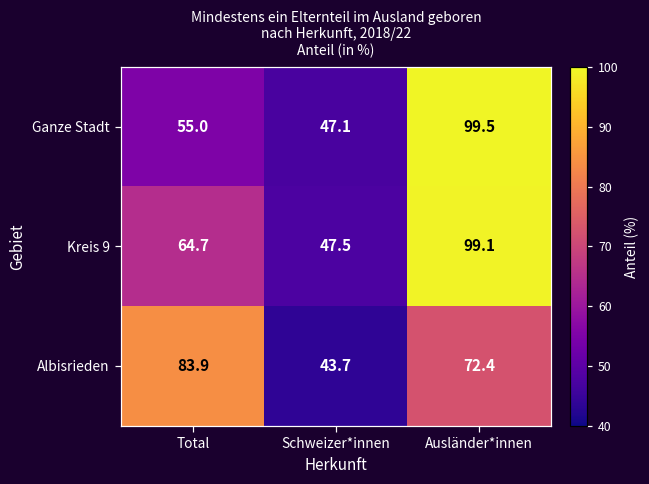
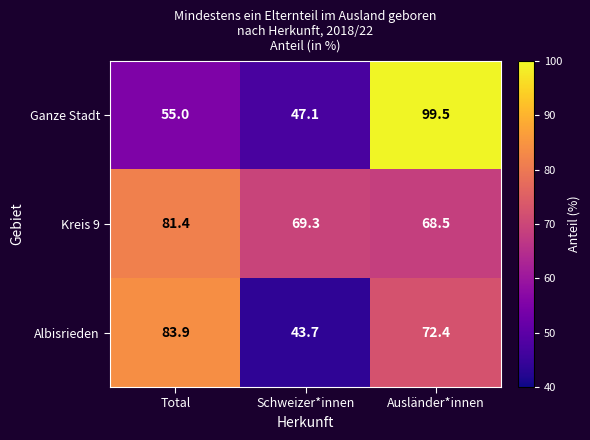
Kreis 9, Total: 64.7 -> 81.4
Kreis 9, Schweizer*innen: 47.5 -> 69.3
Kreis 9, Ausländer*innen: 99.1 -> 68.5
